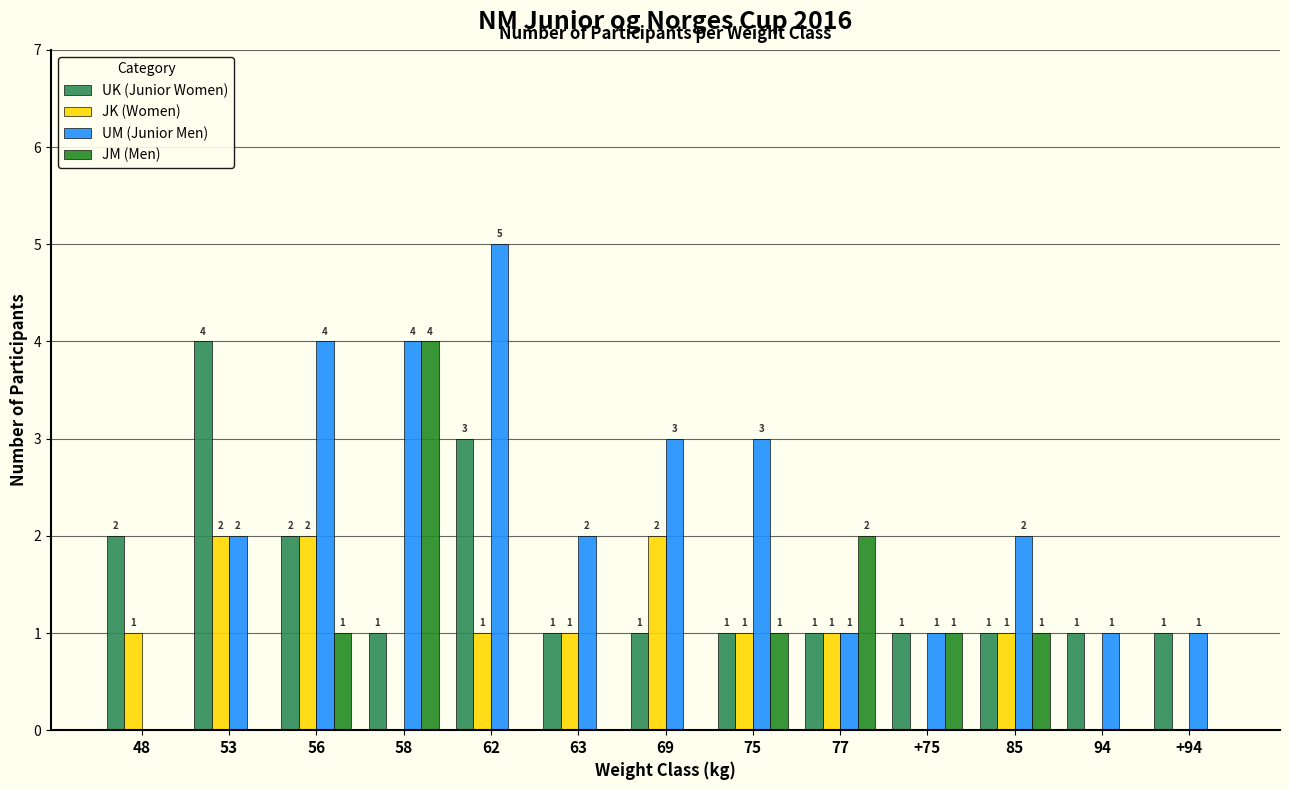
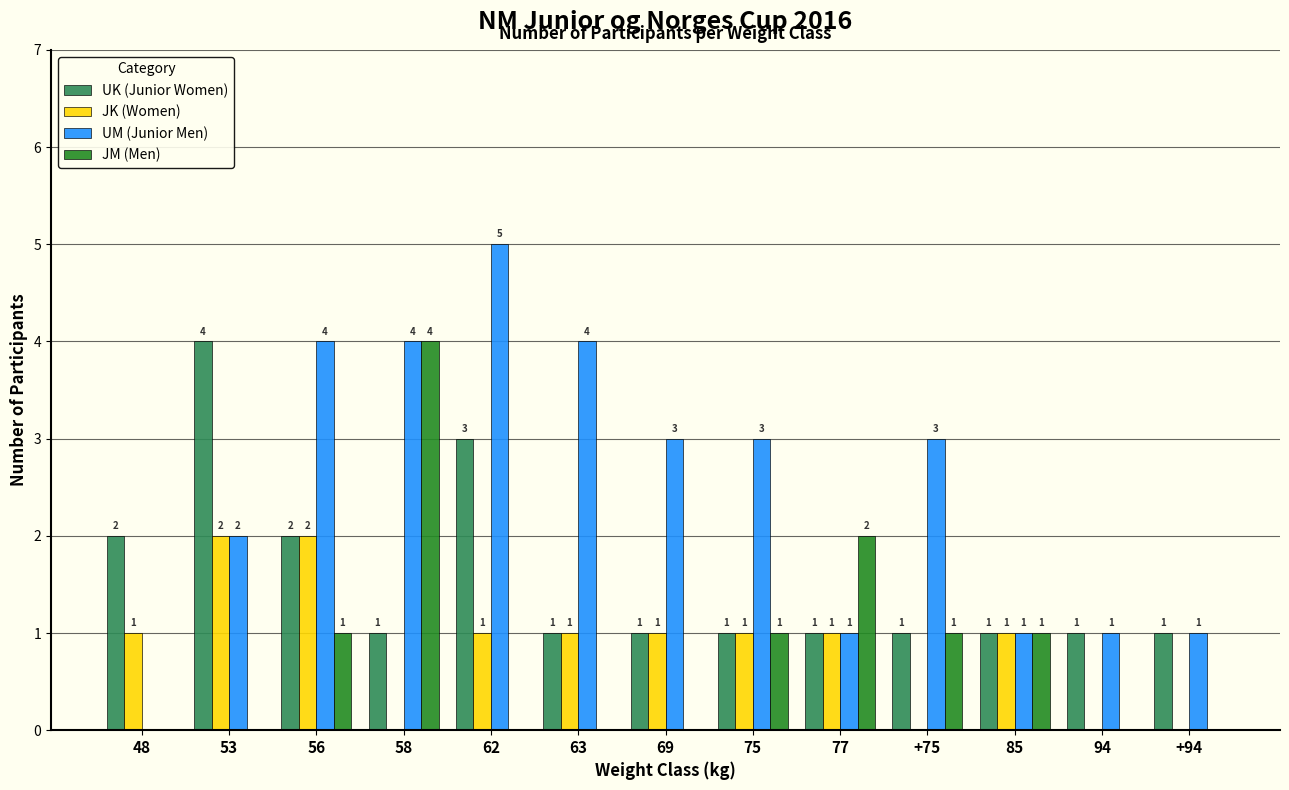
UM (Junior Men), 63: 2 -> 4
JK (Women), 69: 2 -> 1
UM (Junior Men), +75: 1 -> 3
UM (Junior Men), 85: 2 -> 1
